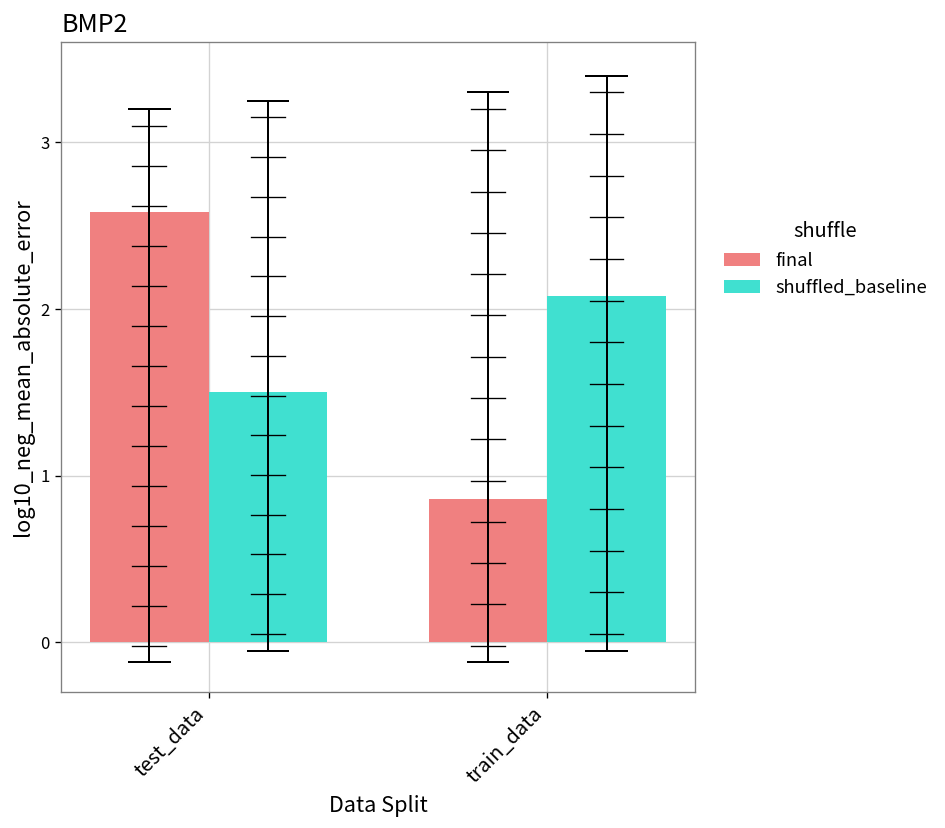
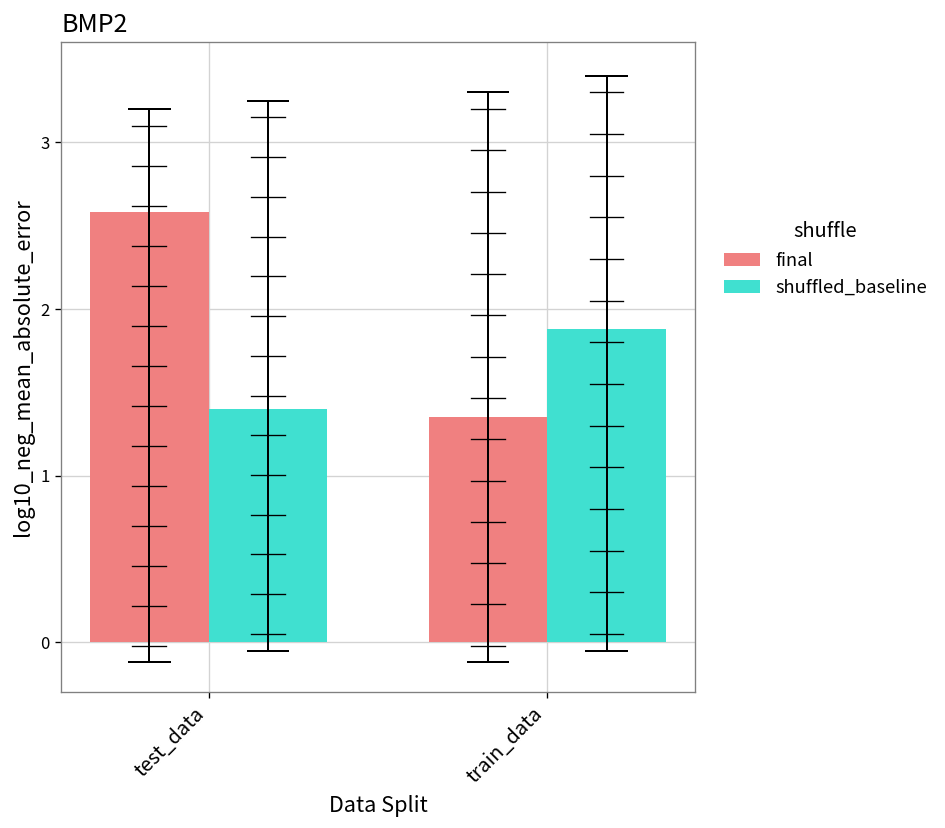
shuffled_baseline, test_data: 1.5 -> 1.4
final, train_data: 0.86 -> 1.35
shuffled_baseline, train_data: 2.08 -> 1.88
